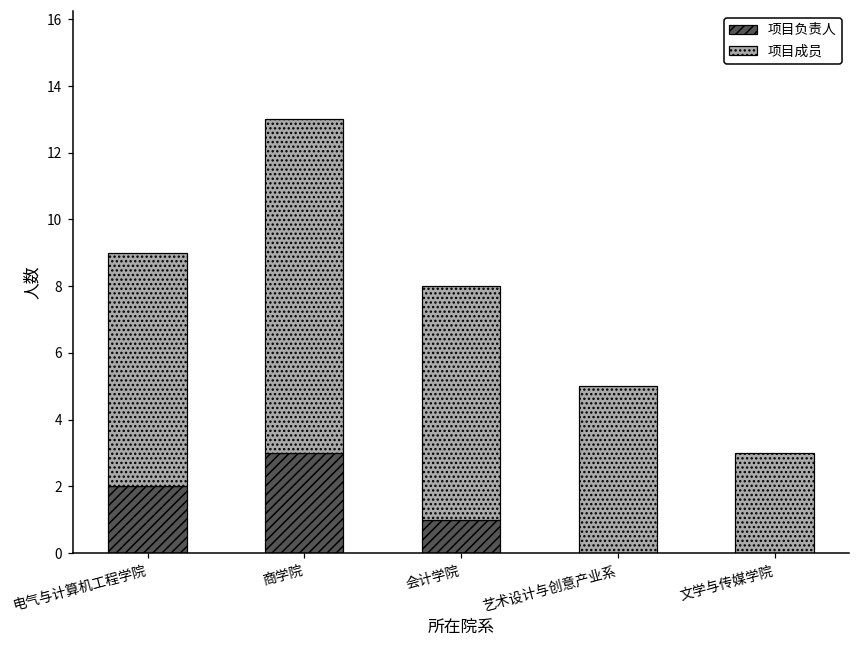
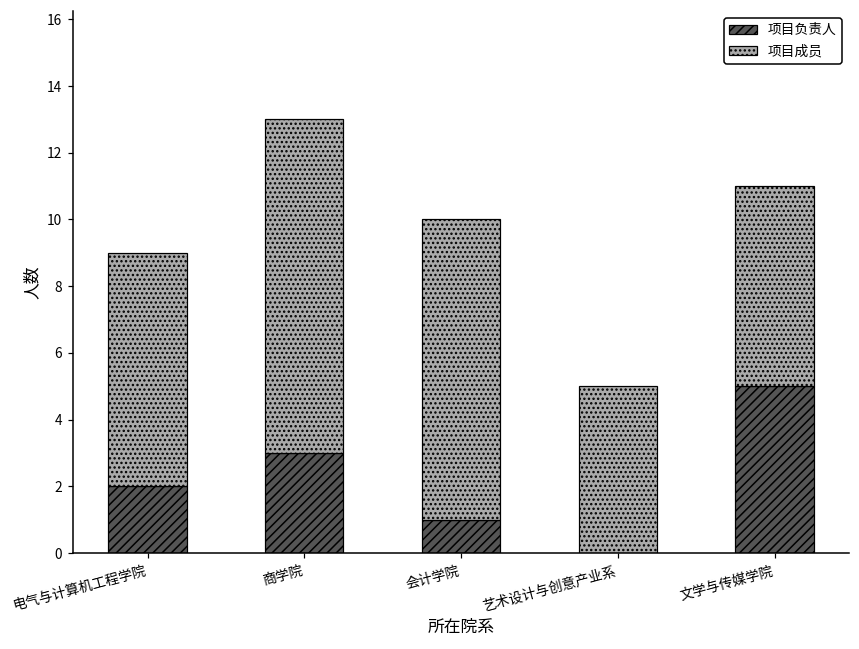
项目成员, 会计学院: 7 -> 9
项目负责人, 文学与传媒学院: 0 -> 5
项目成员, 文学与传媒学院: 3 -> 6
